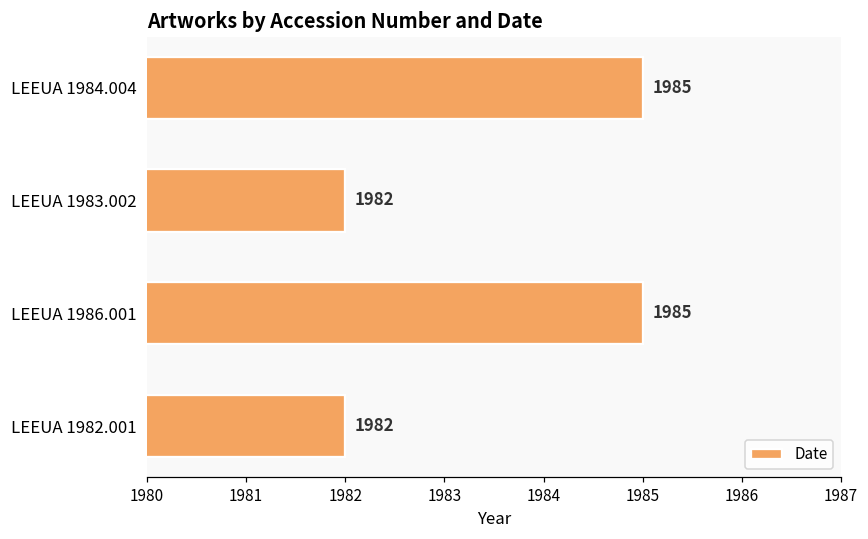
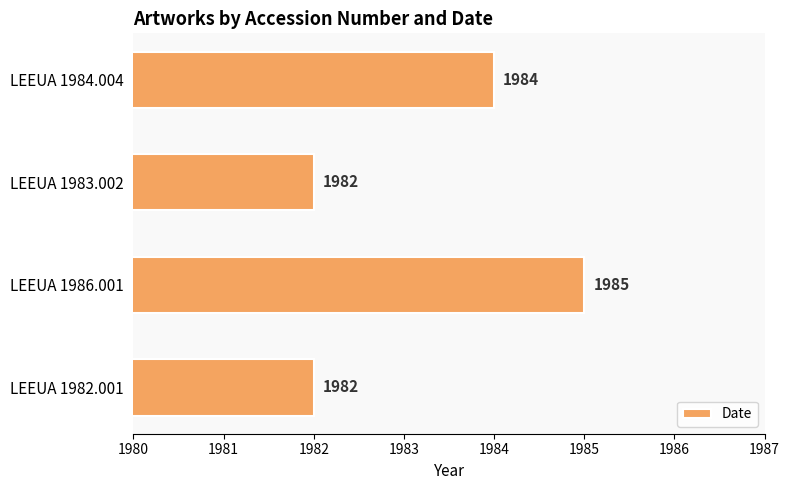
LEEUA 1984.004: 1985 -> 1984
